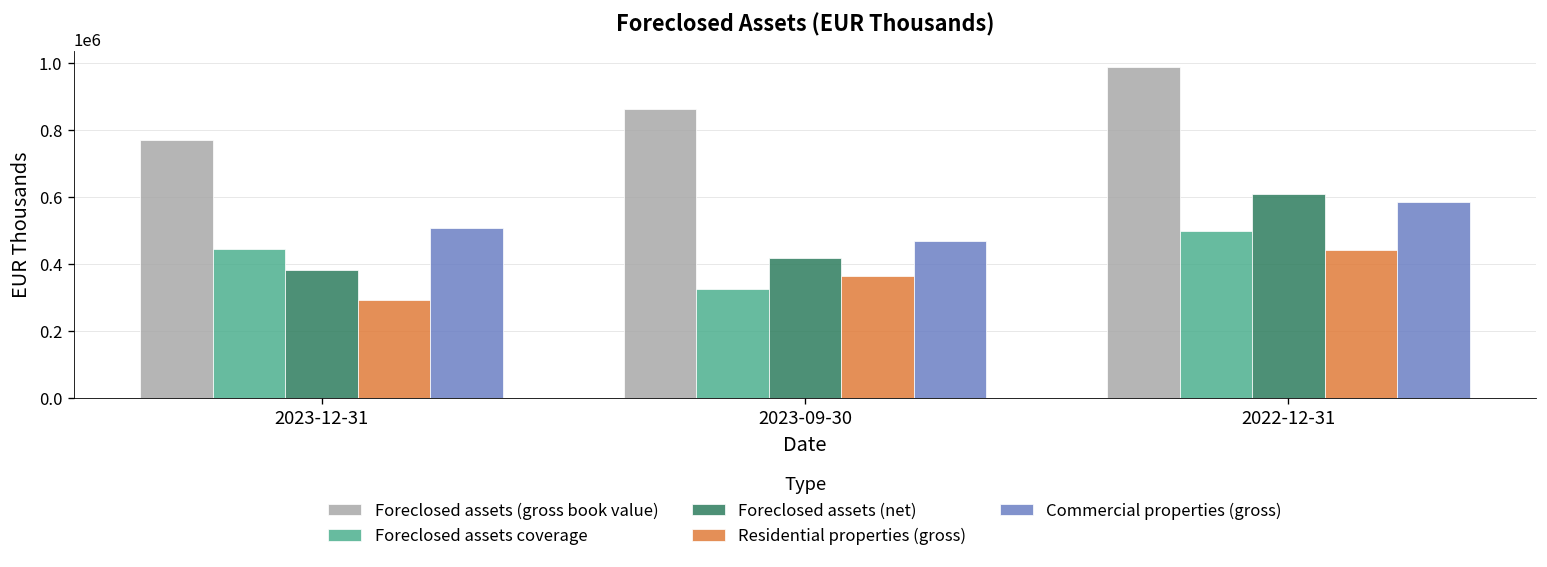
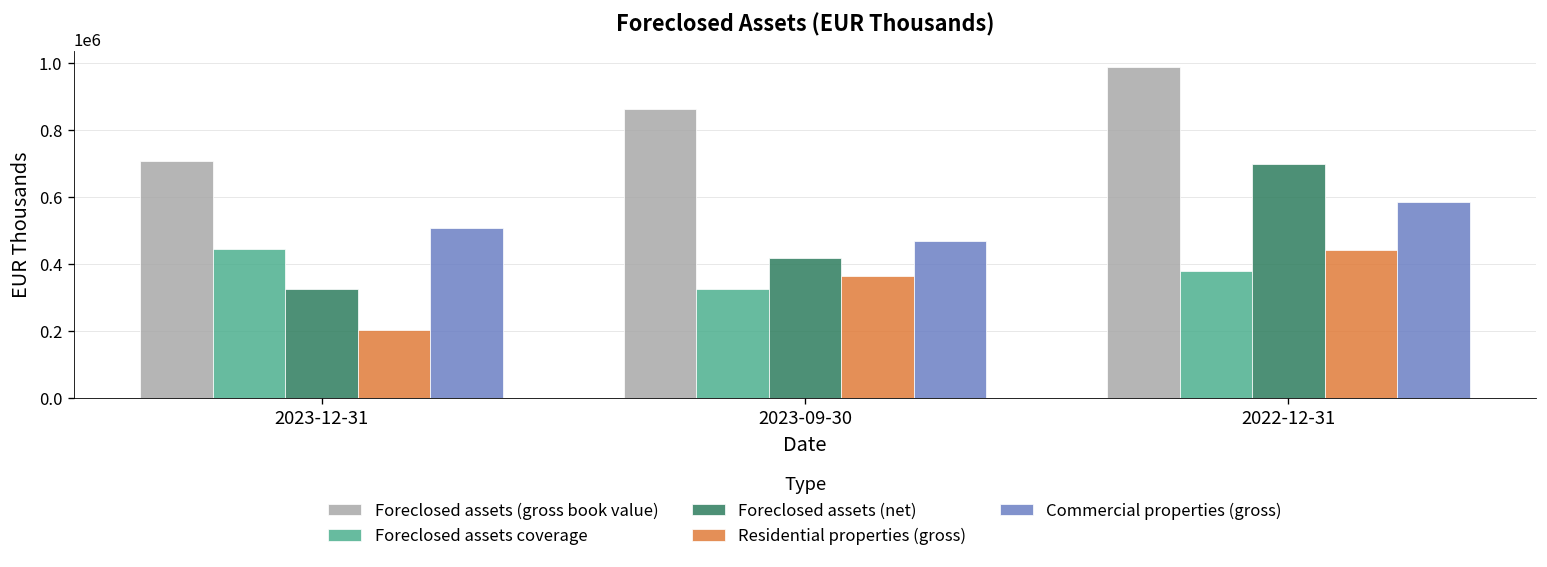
Foreclosed assets (gross book value), 2023-12-31: 770000 -> 710000
Foreclosed assets (net), 2023-12-31: 380000 -> 330000
Residential properties (gross), 2023-12-31: 290000 -> 200000
Foreclosed assets coverage, 2022-12-31: 500000 -> 380000
Foreclosed assets (net), 2022-12-31: 610000 -> 700000
